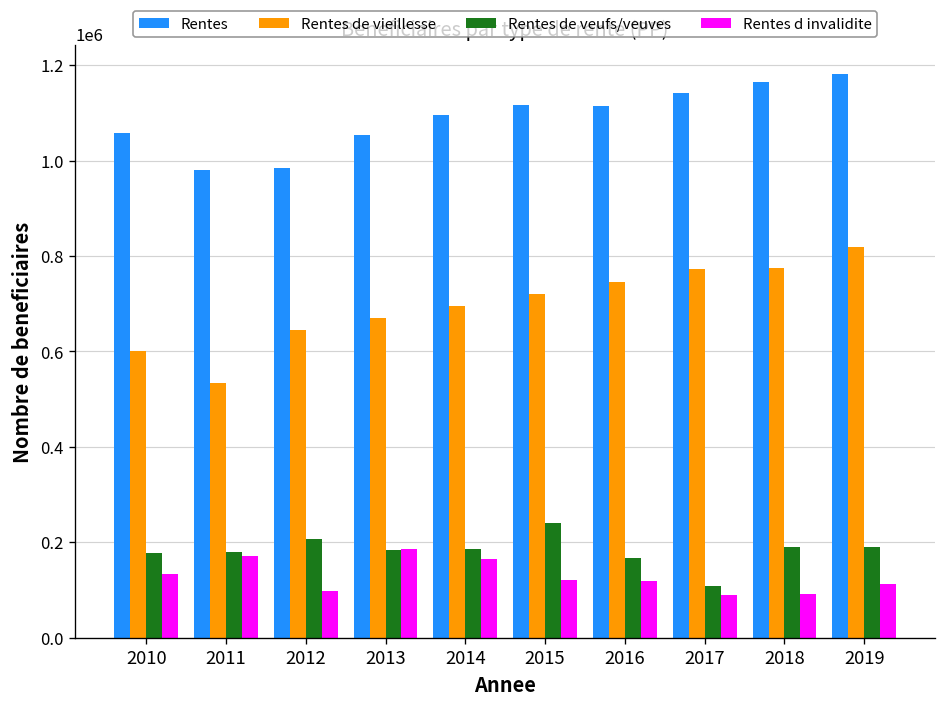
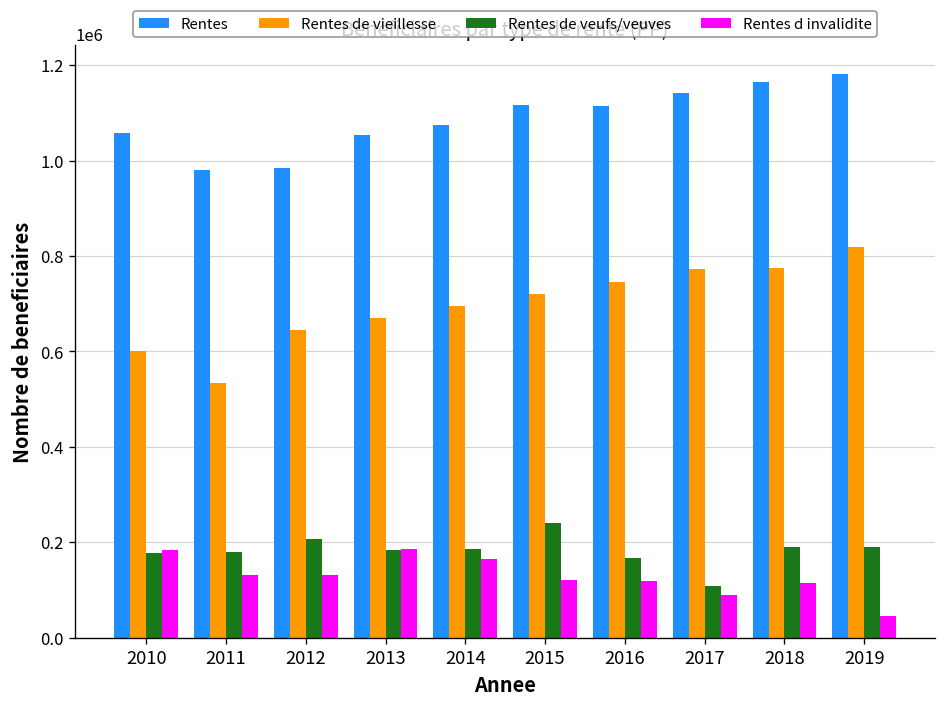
Rentes d invalidite, 2010: 130000 -> 180000
Rentes d invalidite, 2011: 170000 -> 130000
Rentes d invalidite, 2012: 100000 -> 130000
Rentes, 2014: 1100000 -> 1070000
Rentes d invalidite, 2018: 90000 -> 110000
Rentes d invalidite, 2019: 110000 -> 50000
